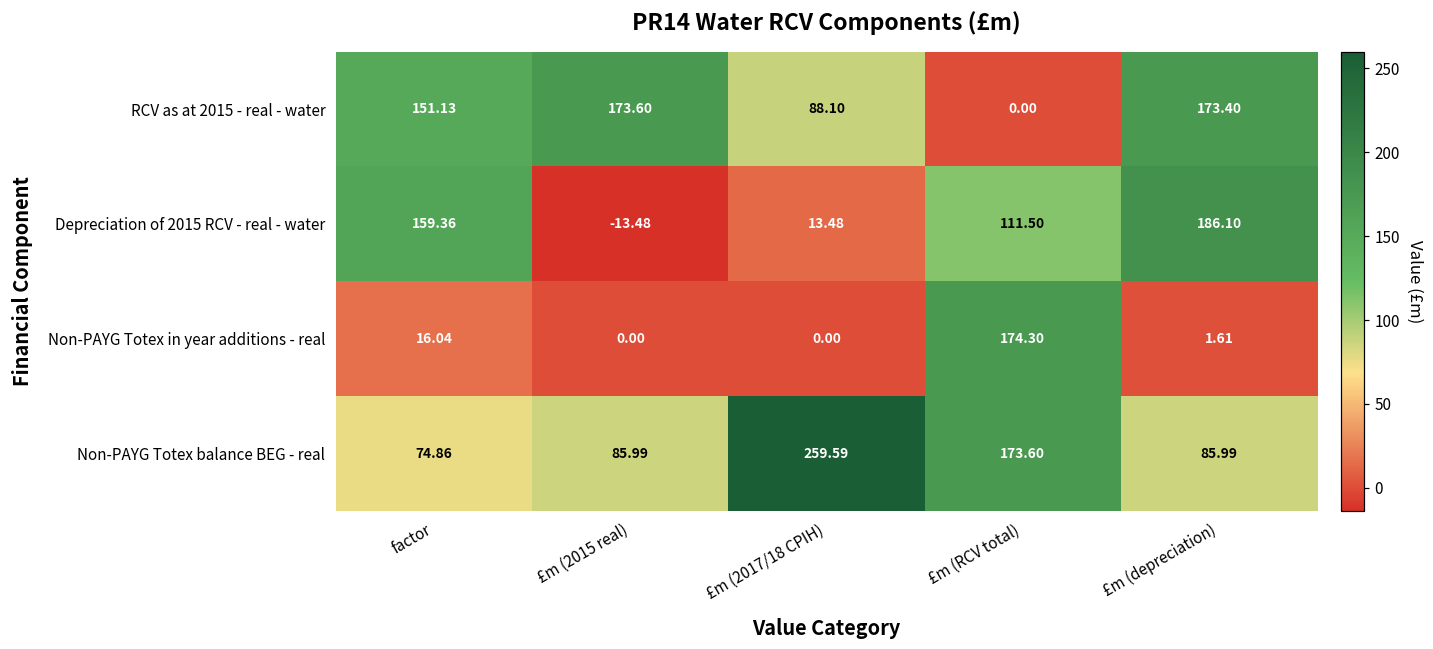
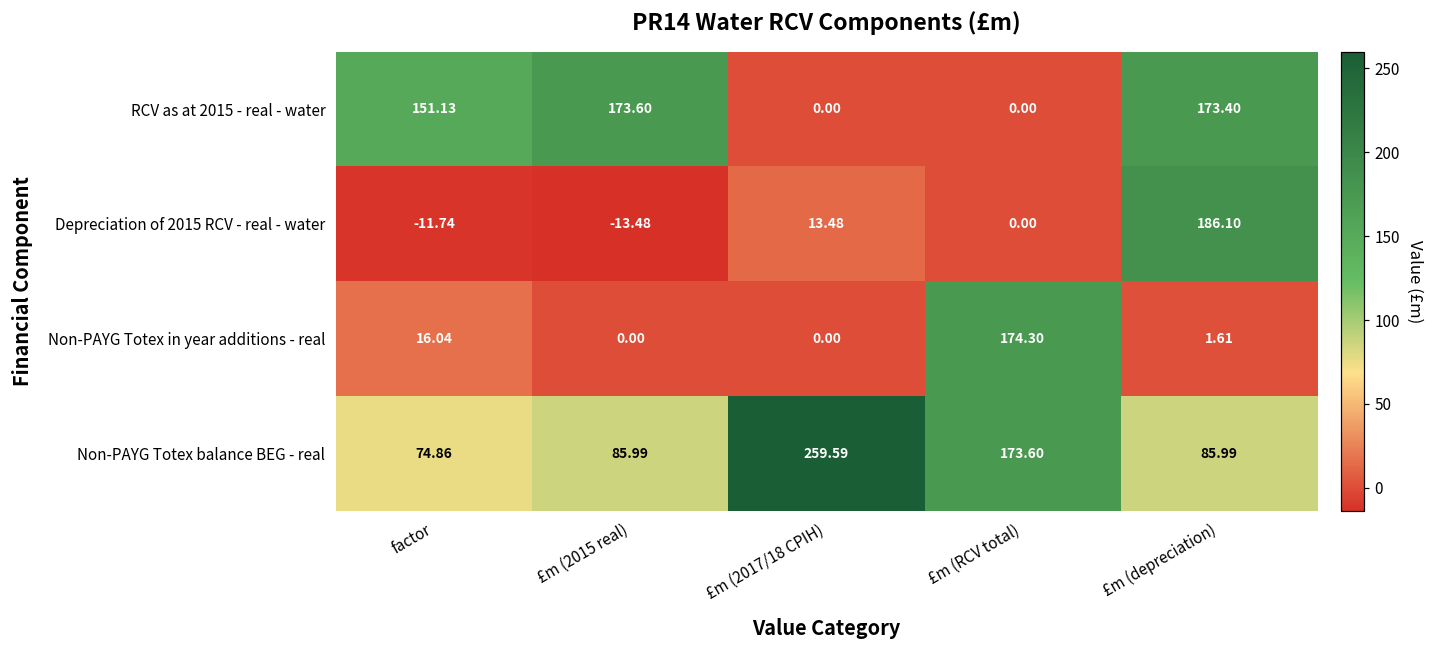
RCV as at 2015 - real - water, £m (2017/18 CPIH): 88.10 -> 0.00
Depreciation of 2015 RCV - real - water, factor: 159.36 -> -11.74
Depreciation of 2015 RCV - real - water, £m (RCV total): 111.50 -> 0.00
